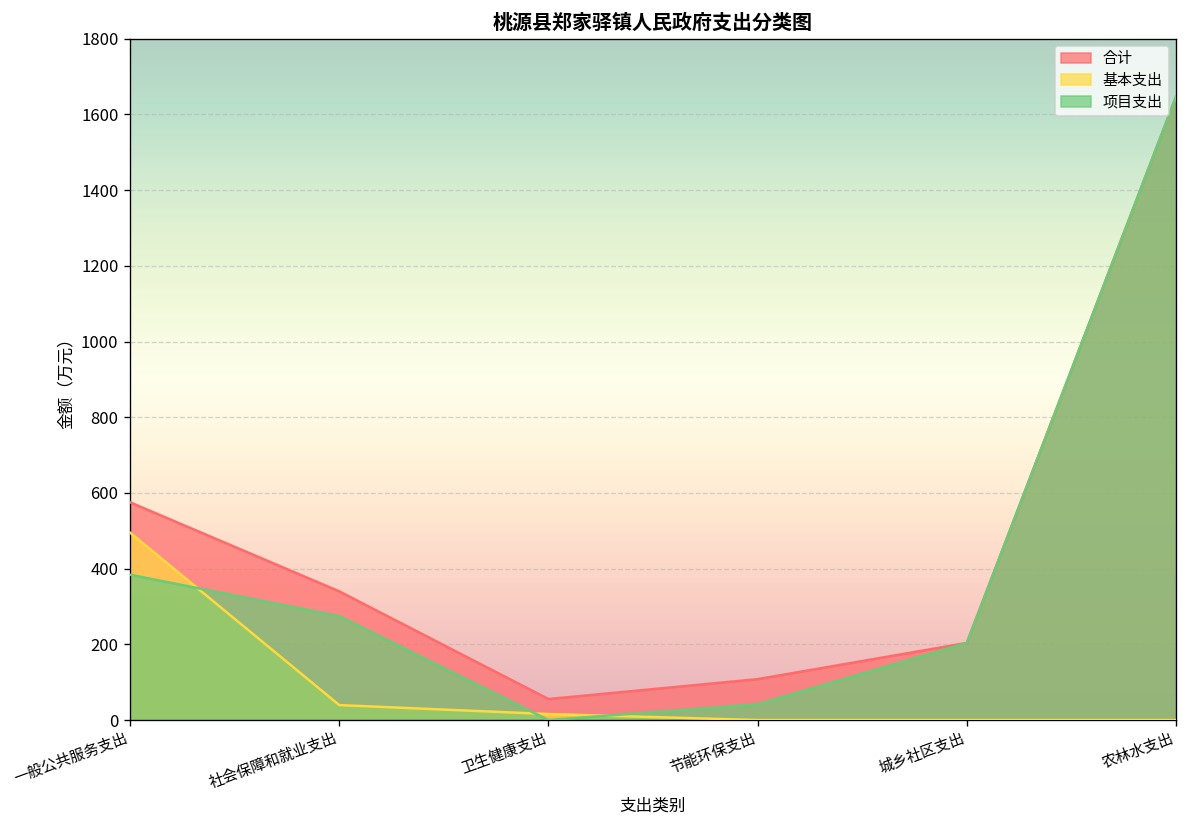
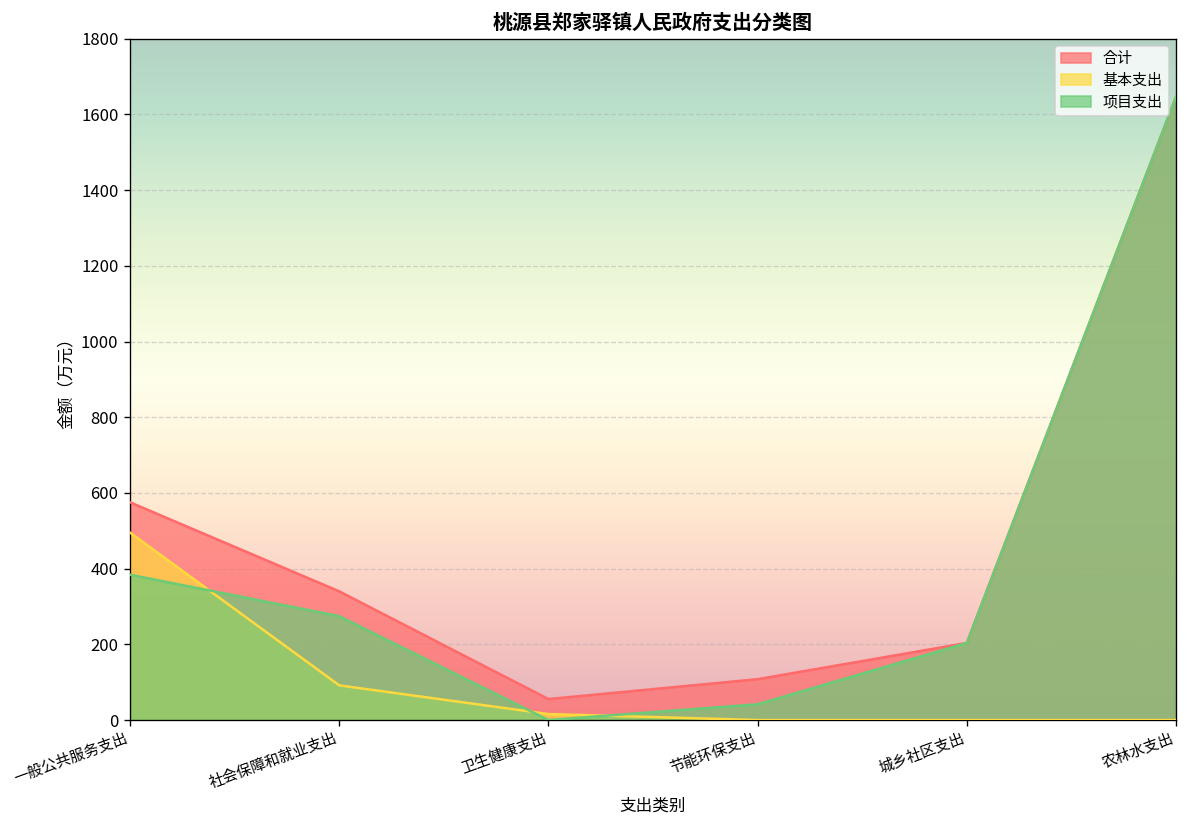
基本支出, 社会保障和就业支出: 40 -> 90
